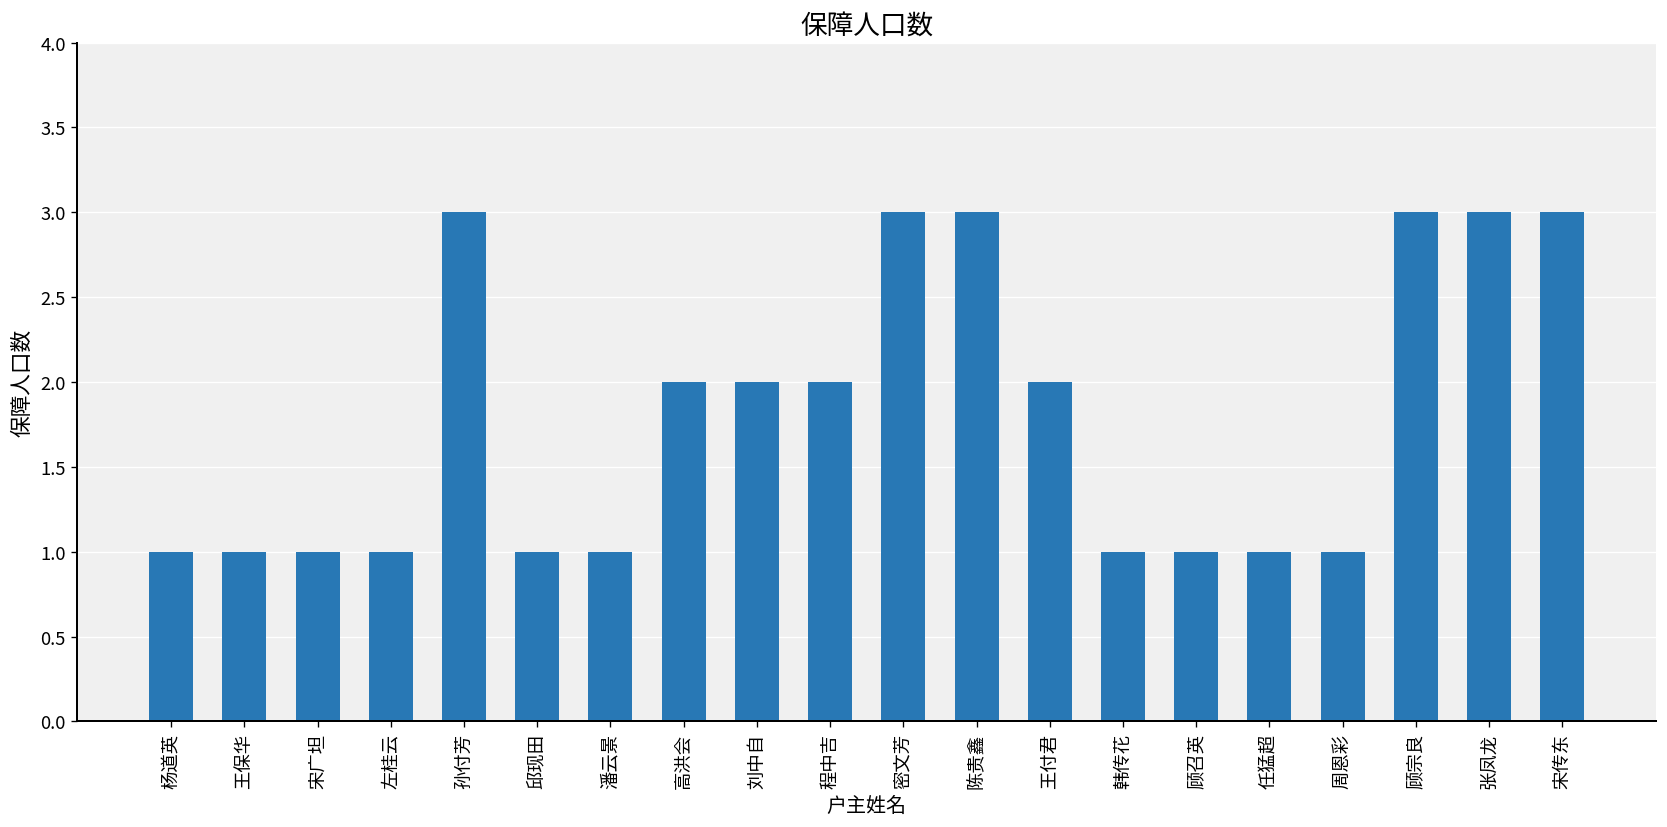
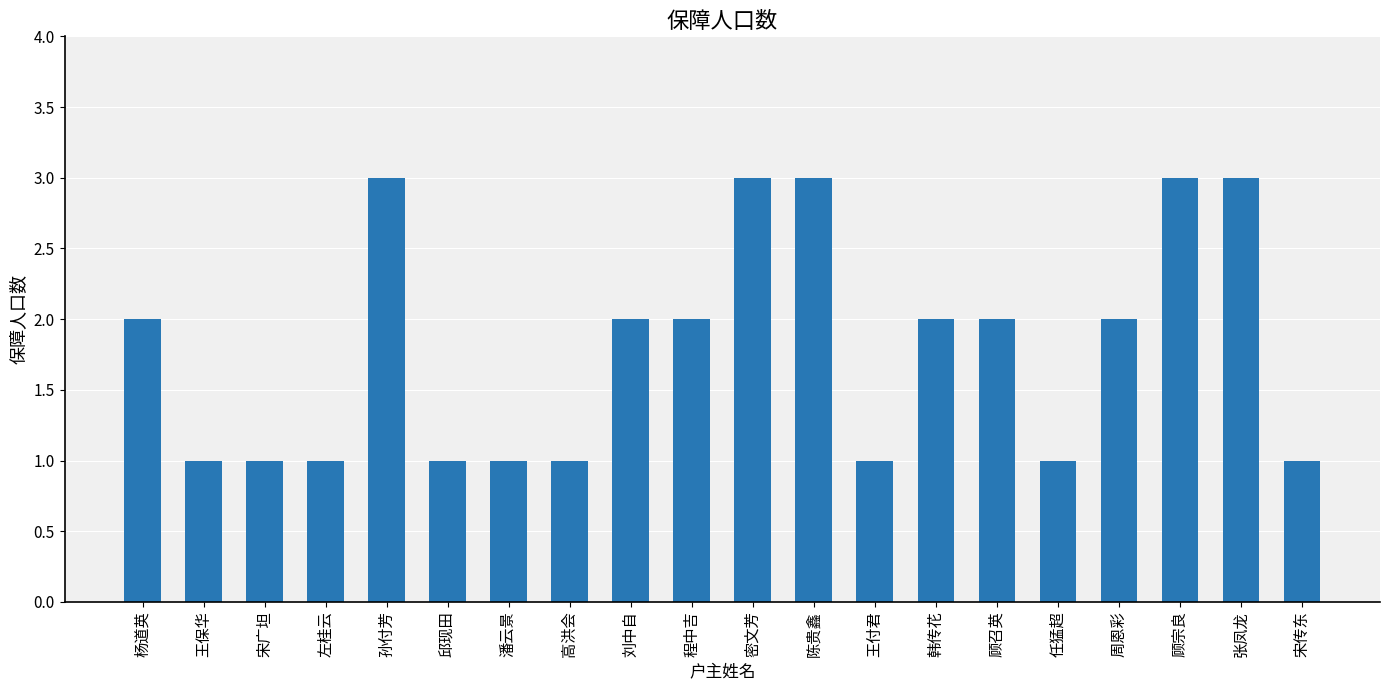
杨道英: 1 -> 2
高洪会: 2 -> 1
王付君: 2 -> 1
韩传花: 1 -> 2
顾召英: 1 -> 2
周恩彩: 1 -> 2
宋传东: 3 -> 1
